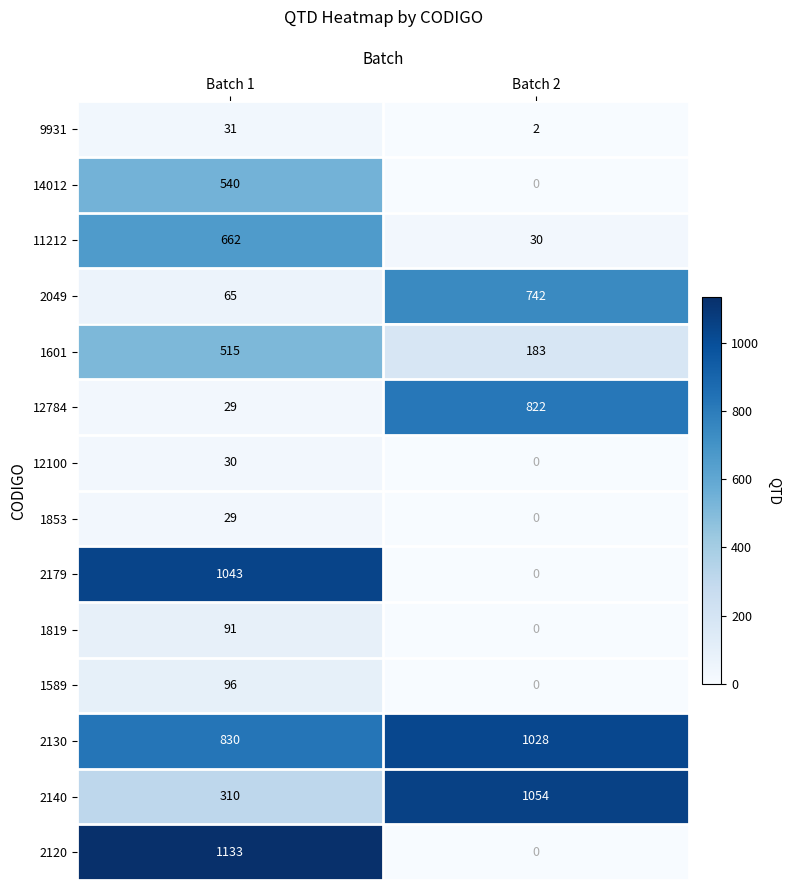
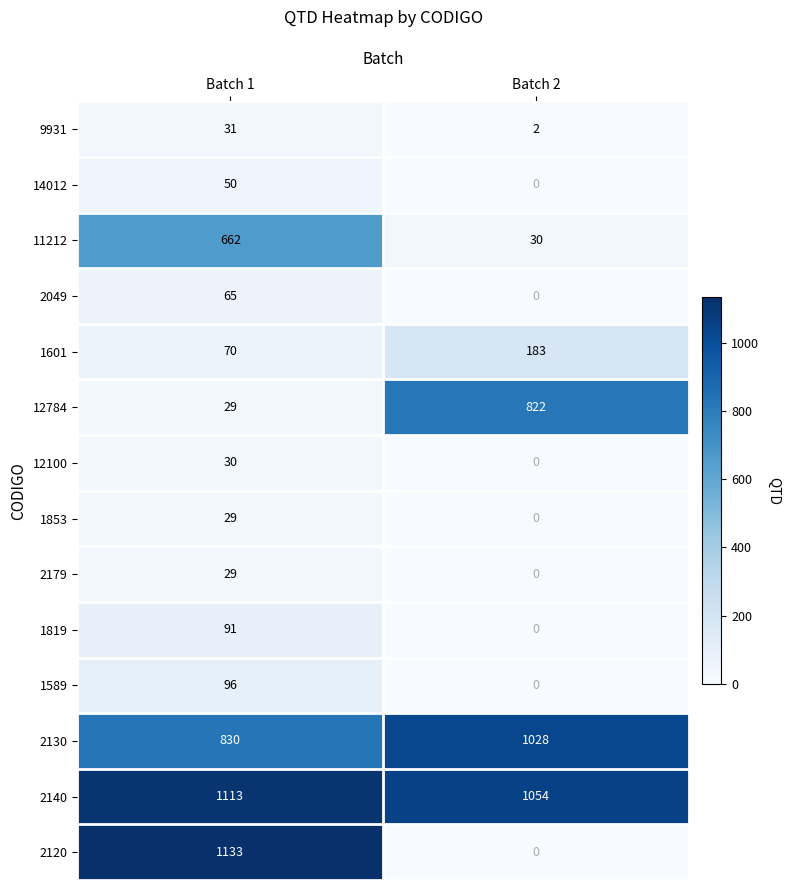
14012, Batch 1: 540 -> 50
2049, Batch 2: 742 -> 0
1601, Batch 1: 515 -> 70
2179, Batch 1: 1043 -> 29
2140, Batch 1: 310 -> 1113
